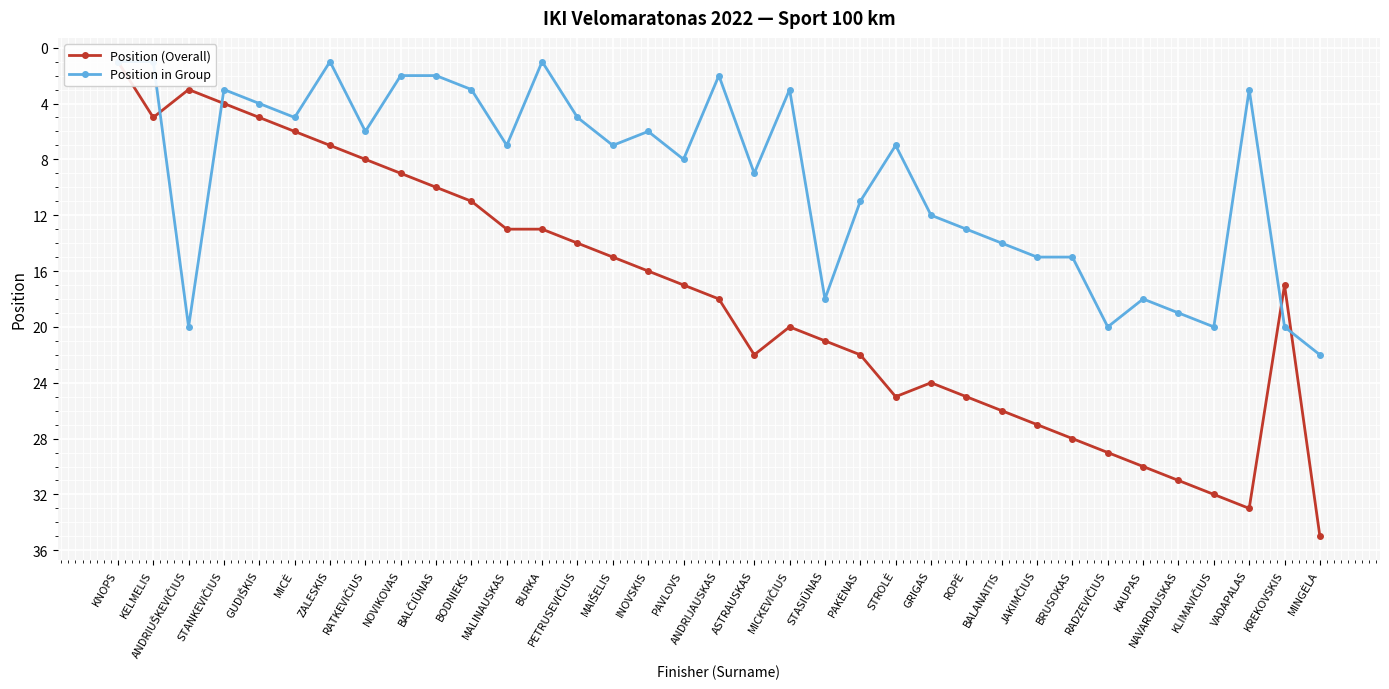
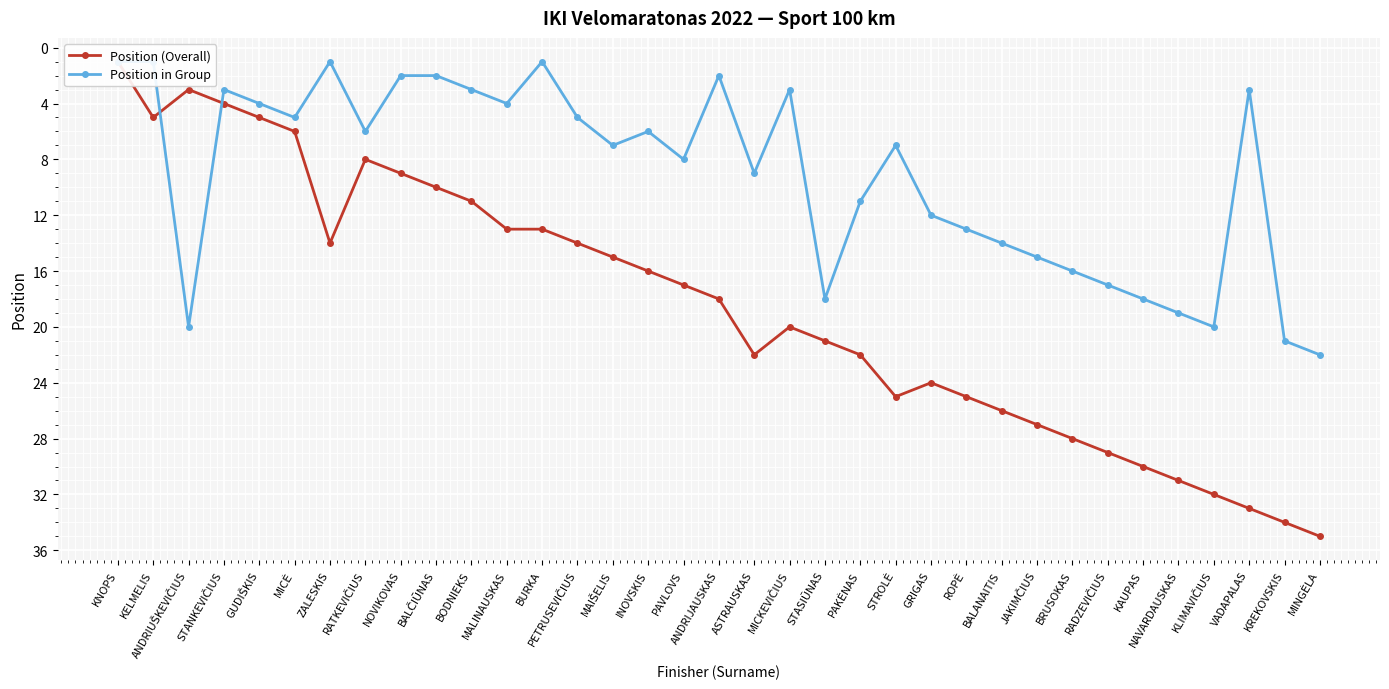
Position (Overall), ZALESKIS: 7 -> 14
Position in Group, MALINAUSKAS: 7 -> 4
Position in Group, BRUSOKAS: 15 -> 16
Position in Group, RADZEVIČIUS: 20 -> 17
Position (Overall), KREKOVSKIS: 17 -> 34
Position in Group, KREKOVSKIS: 20 -> 21
